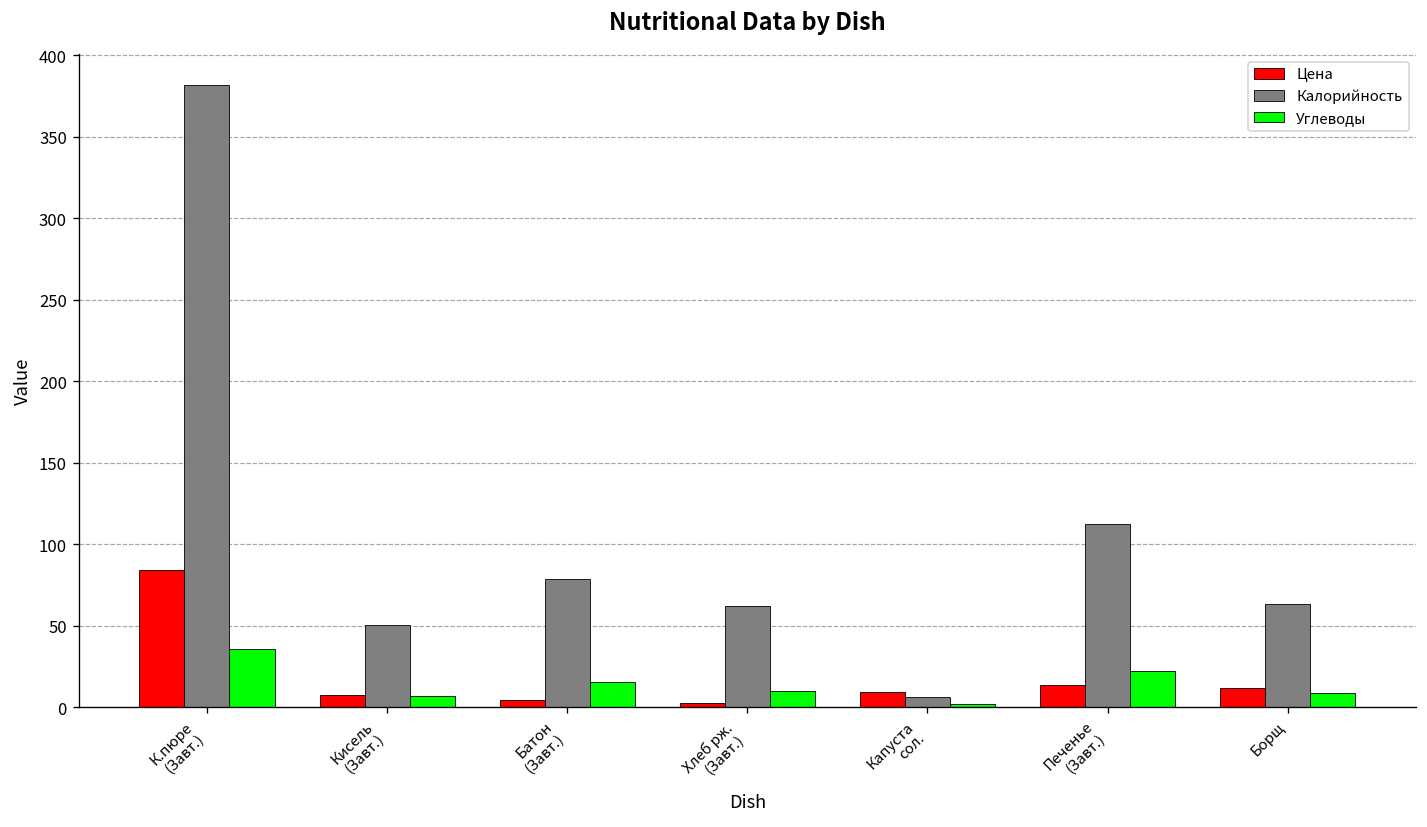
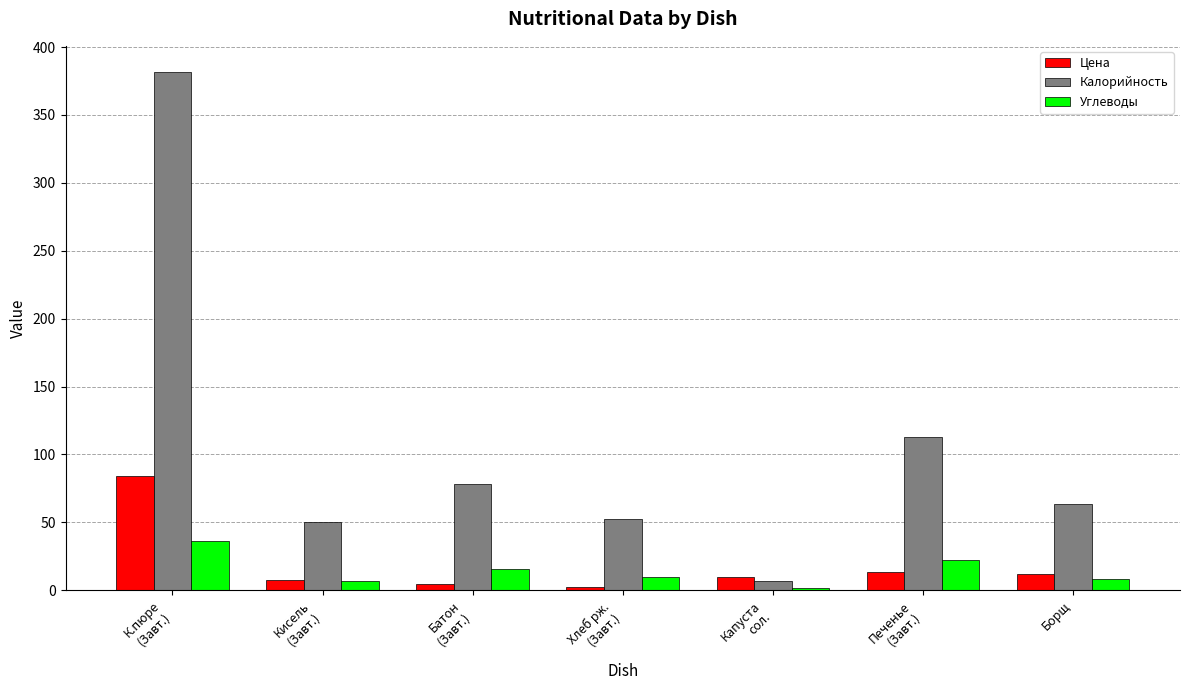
Калорийность, Хлеб рж. (Завт.): 62 -> 52
